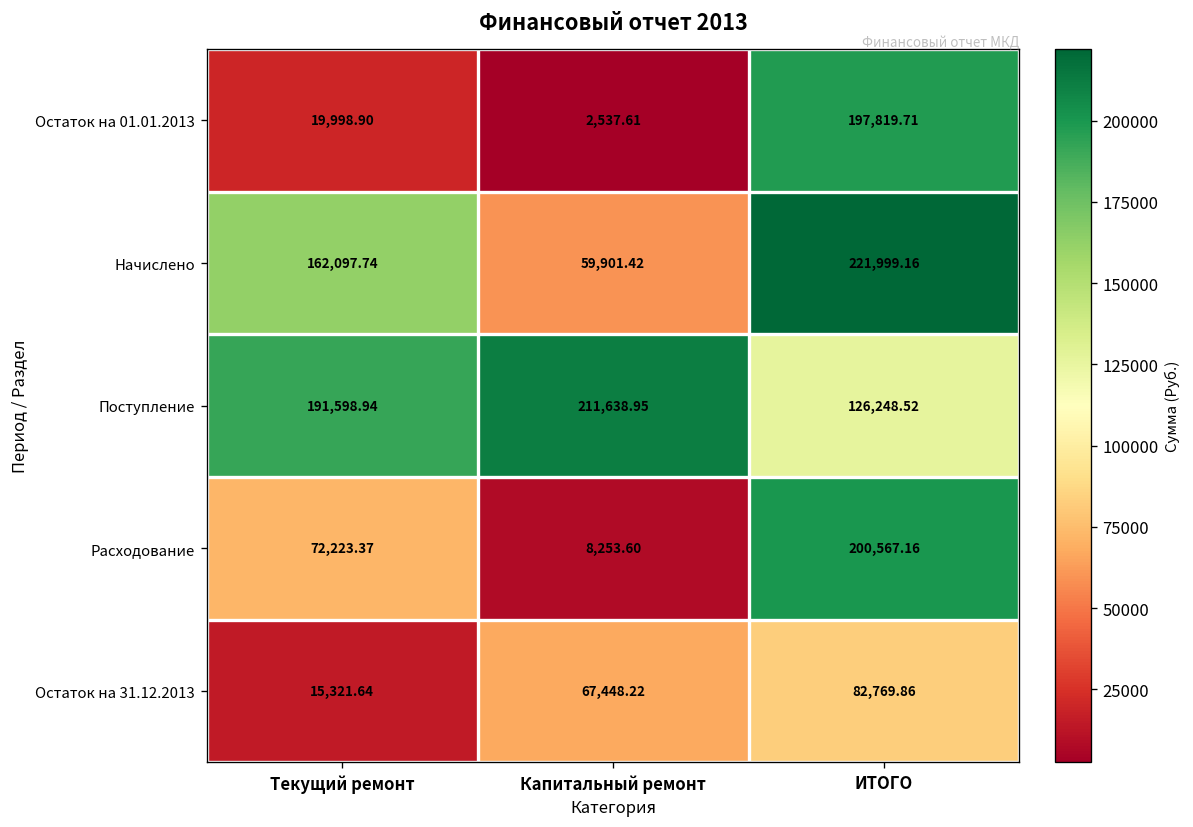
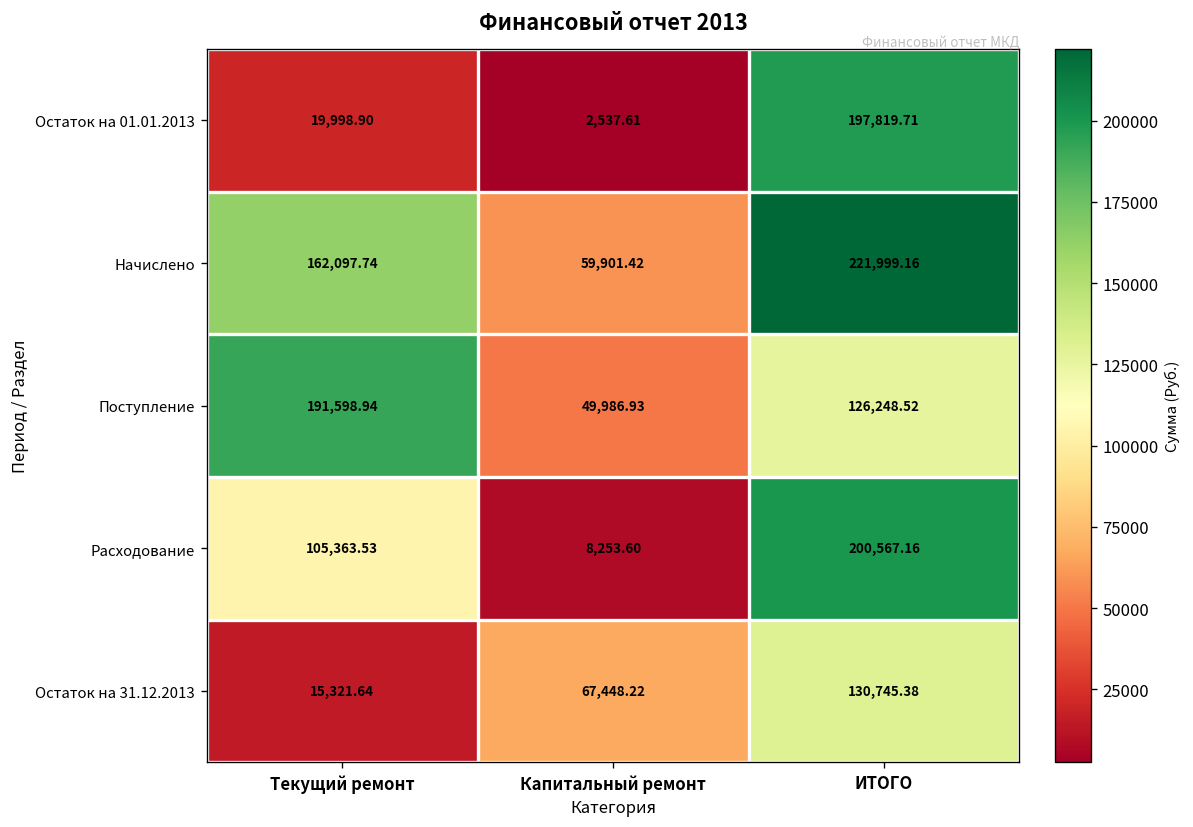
Поступление, Капитальный ремонт: 211,638.95 -> 49,986.93
Расходование, Текущий ремонт: 72,223.37 -> 105,363.53
Остаток на 31.12.2013, ИТОГО: 82,769.86 -> 130,745.38
